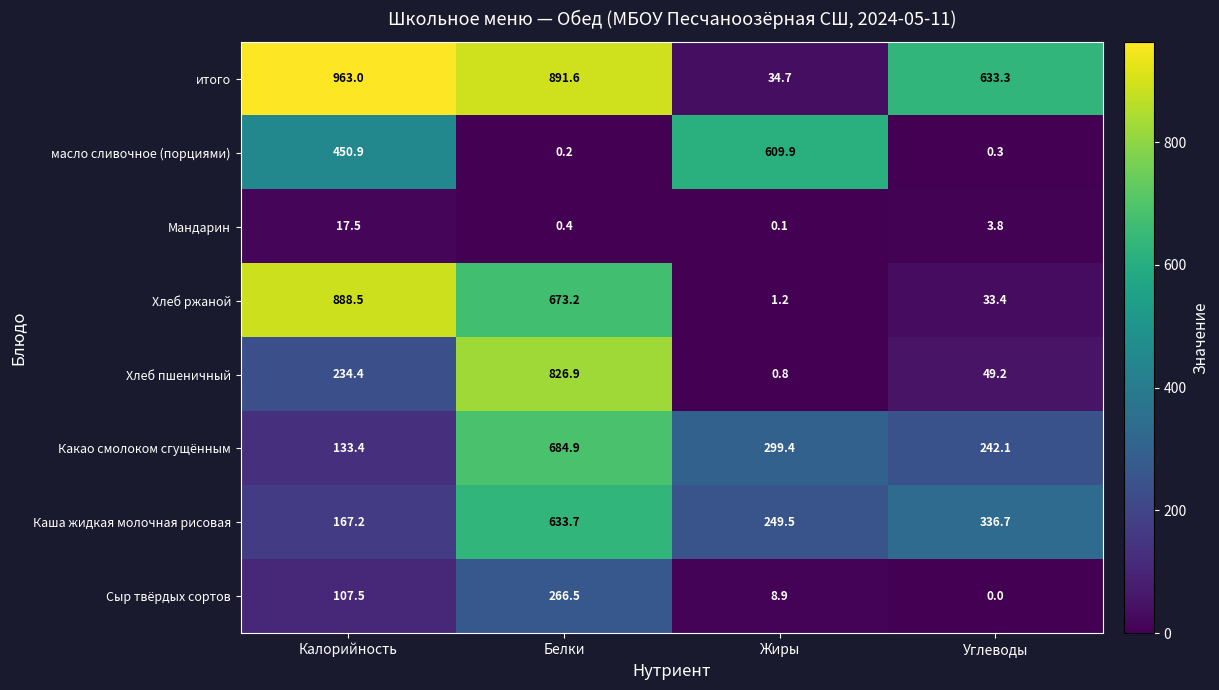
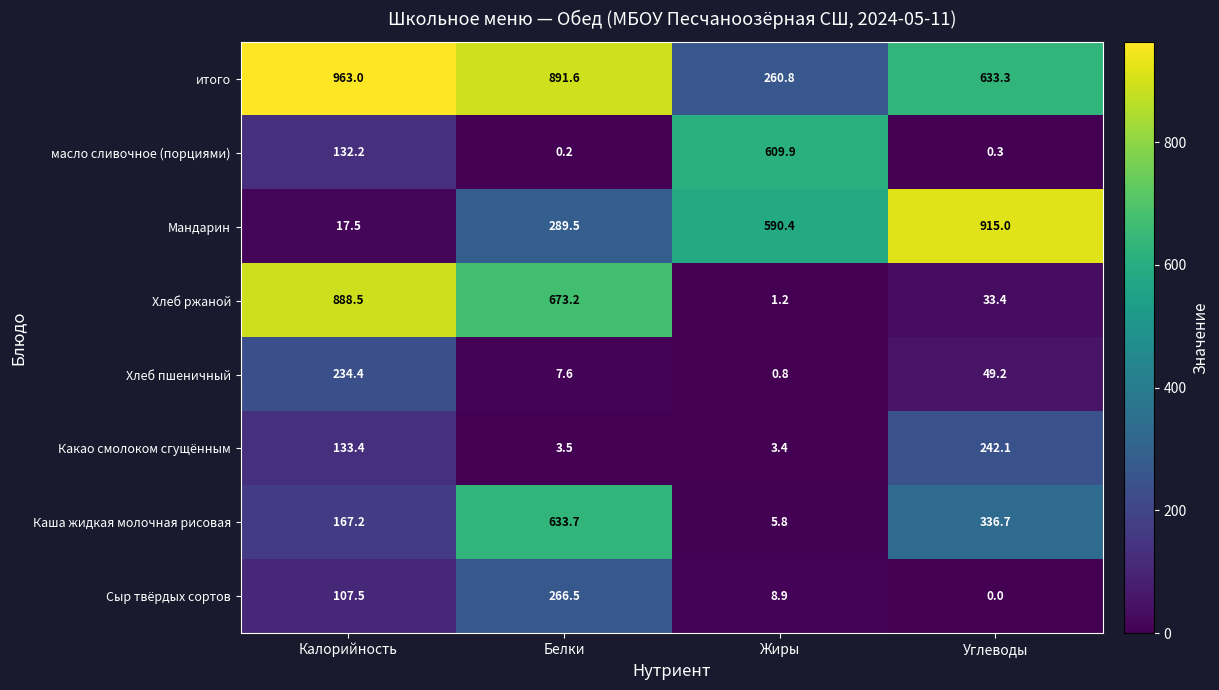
итого, Жиры: 34.7 -> 260.8
масло сливочное (порциями), Калорийность: 450.9 -> 132.2
Мандарин, Белки: 0.4 -> 289.5
Мандарин, Жиры: 0.1 -> 590.4
Мандарин, Углеводы: 3.8 -> 915.0
Хлеб пшеничный, Белки: 826.9 -> 7.6
Какао смолоком сгущённым, Белки: 684.9 -> 3.5
Какао смолоком сгущённым, Жиры: 299.4 -> 3.4
Каша жидкая молочная рисовая, Жиры: 249.5 -> 5.8
